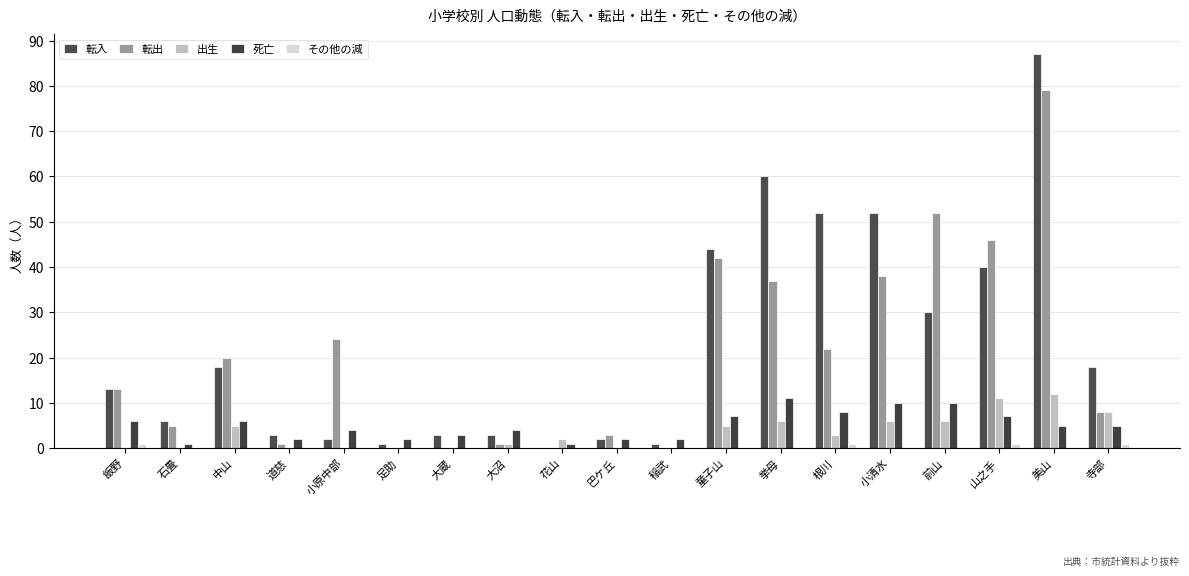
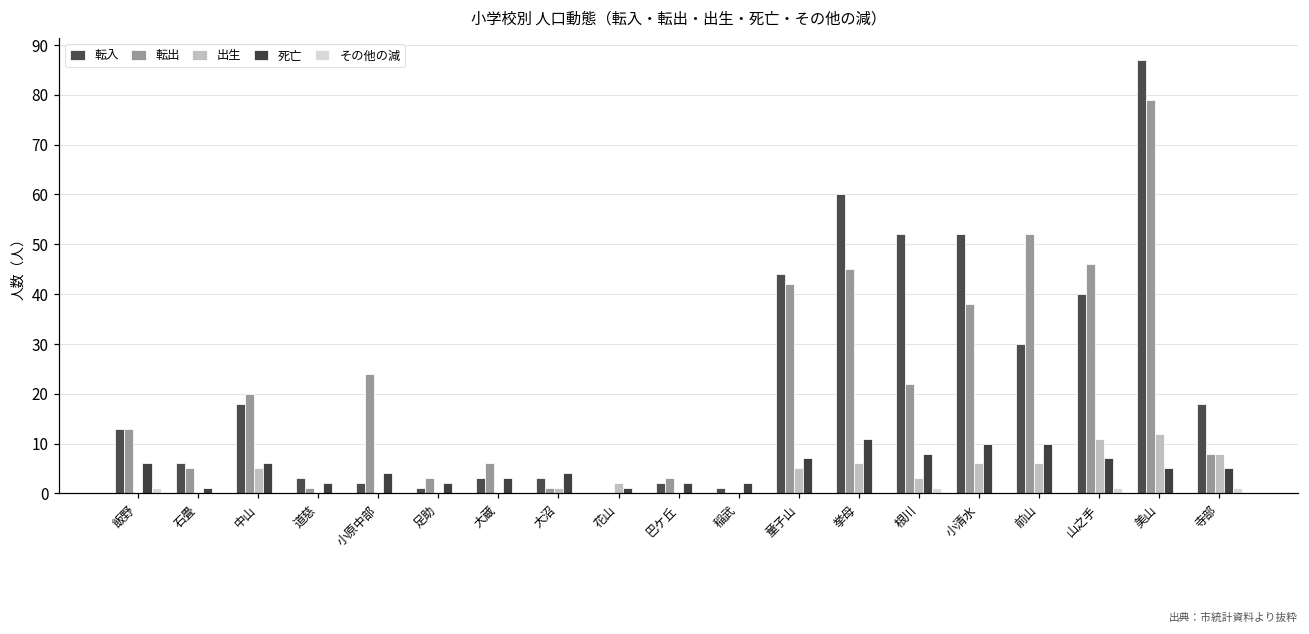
転出, 足助: 0 -> 3
転出, 大蔵: 0 -> 6
転出, 挙母: 37 -> 45
